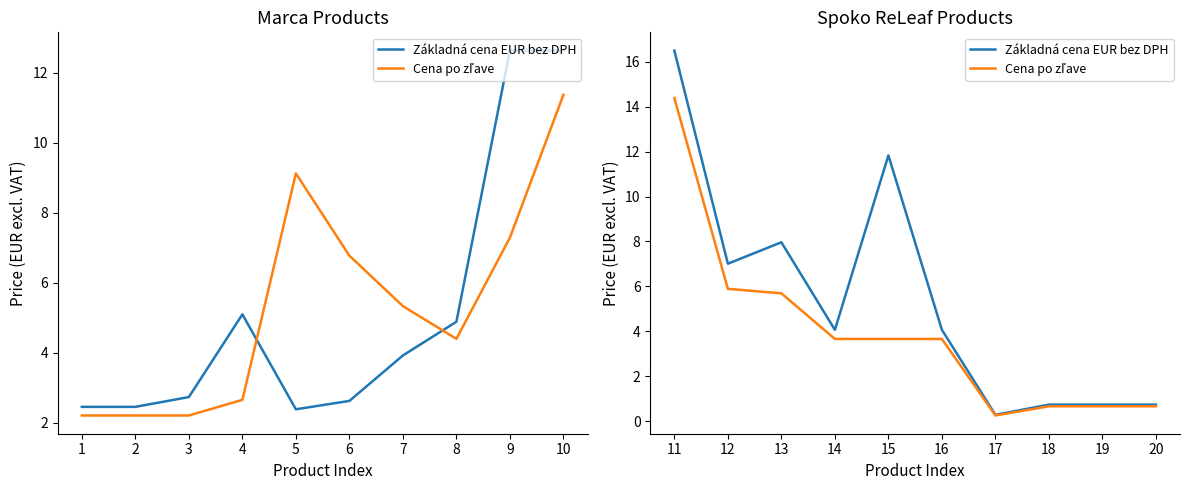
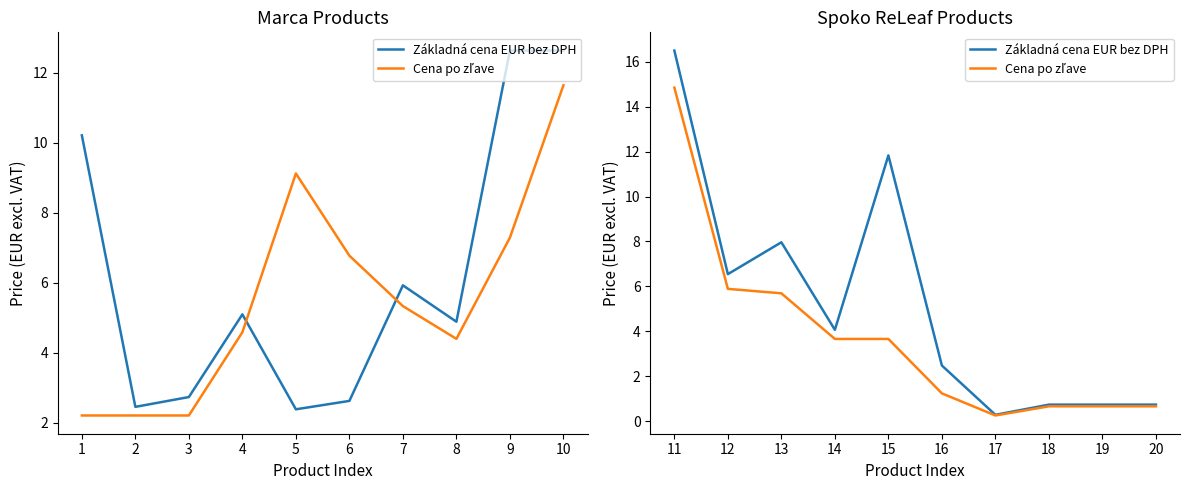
Marca Products, Základná cena EUR bez DPH, 1: 2.5 -> 10.2
Marca Products, Cena po zľave, 4: 2.7 -> 4.6
Marca Products, Základná cena EUR bez DPH, 7: 3.9 -> 5.9
Marca Products, Cena po zľave, 10: 11.4 -> 11.6
Spoko ReLeaf Products, Cena po zľave, 11: 14.4 -> 14.8
Spoko ReLeaf Products, Základná cena EUR bez DPH, 12: 7.0 -> 6.5
Spoko ReLeaf Products, Základná cena EUR bez DPH, 16: 4.1 -> 2.5
Spoko ReLeaf Products, Cena po zľave, 16: 3.7 -> 1.2
